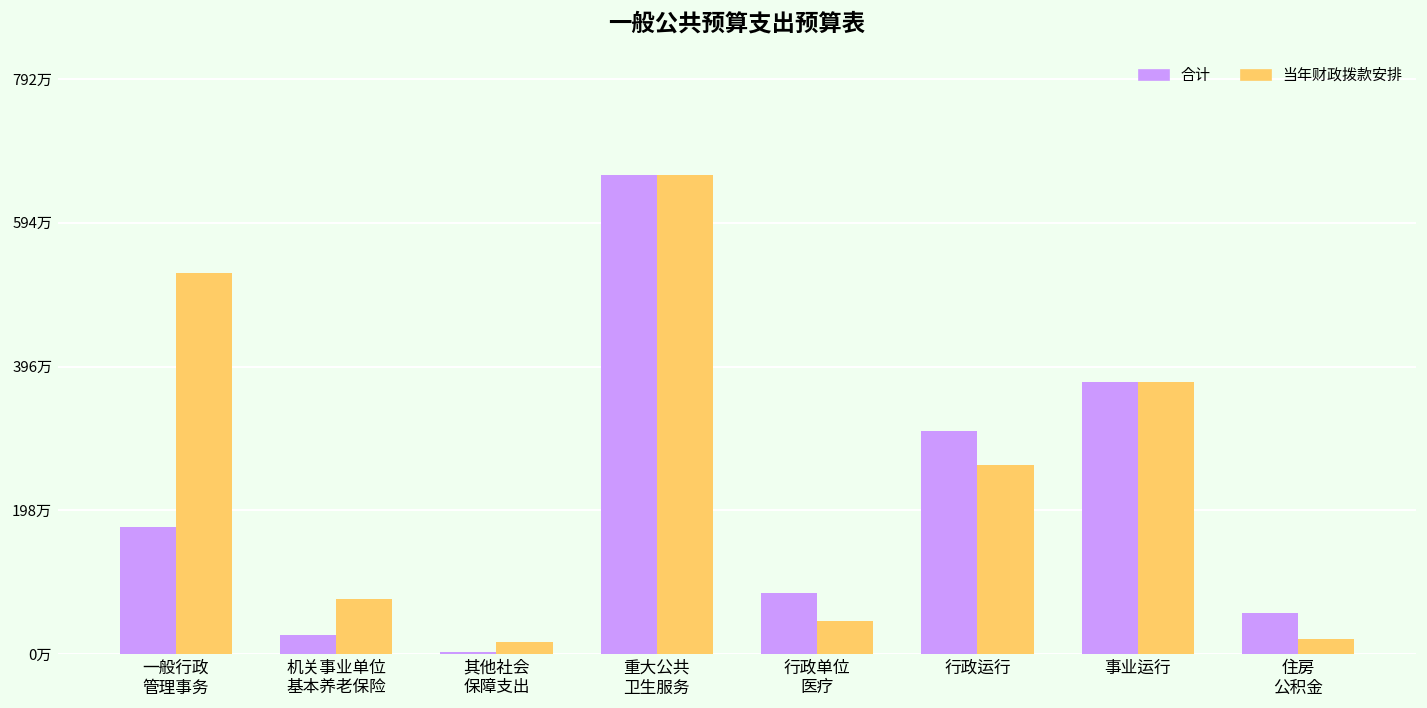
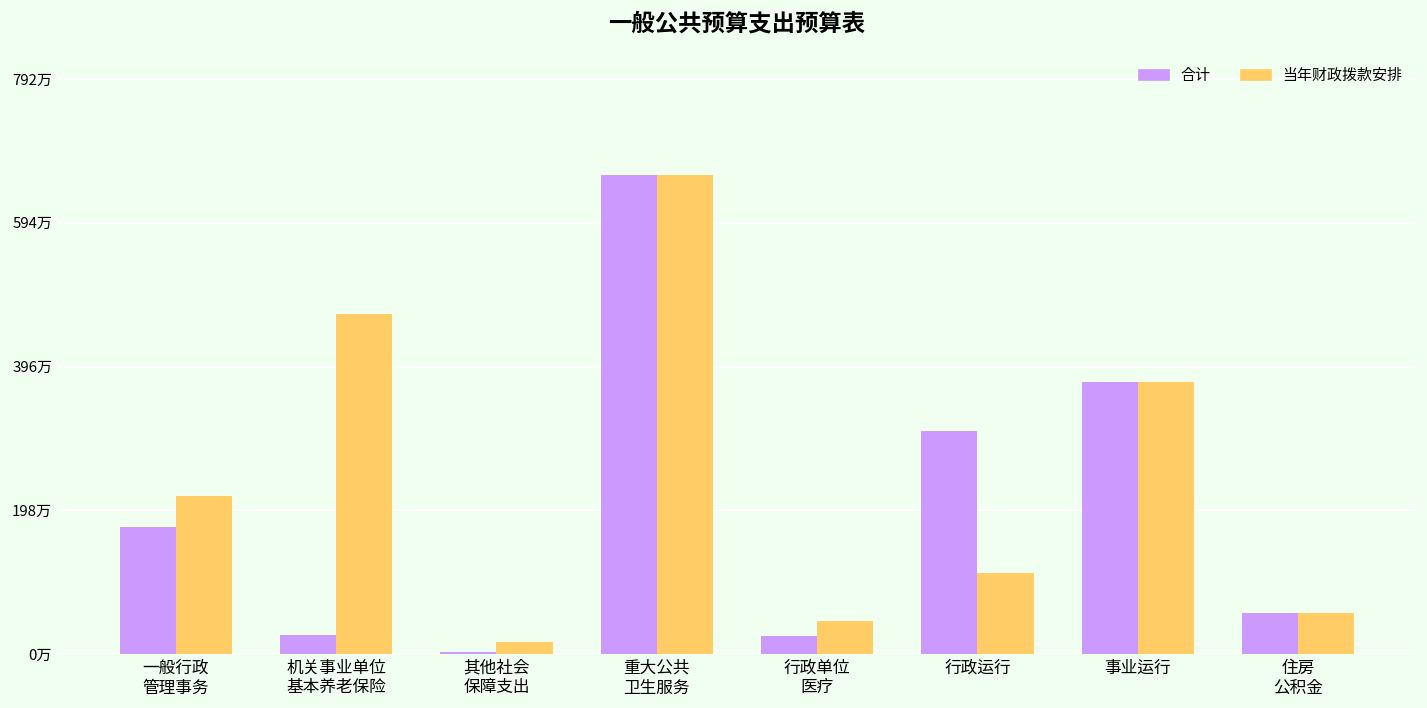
当年财政拨款安排, 一般行政 管理事务: 530万 -> 220万
当年财政拨款安排, 机关事业单位 基本养老保险: 80万 -> 470万
合计, 行政单位 医疗: 80万 -> 20万
当年财政拨款安排, 行政运行: 260万 -> 110万
当年财政拨款安排, 住房 公积金: 20万 -> 60万
